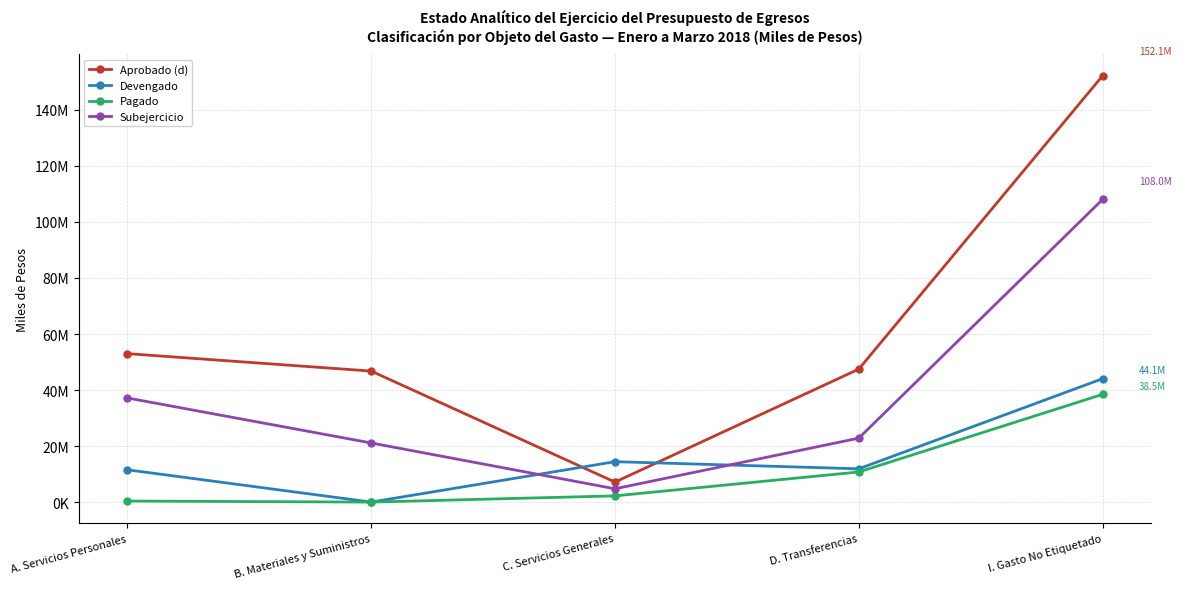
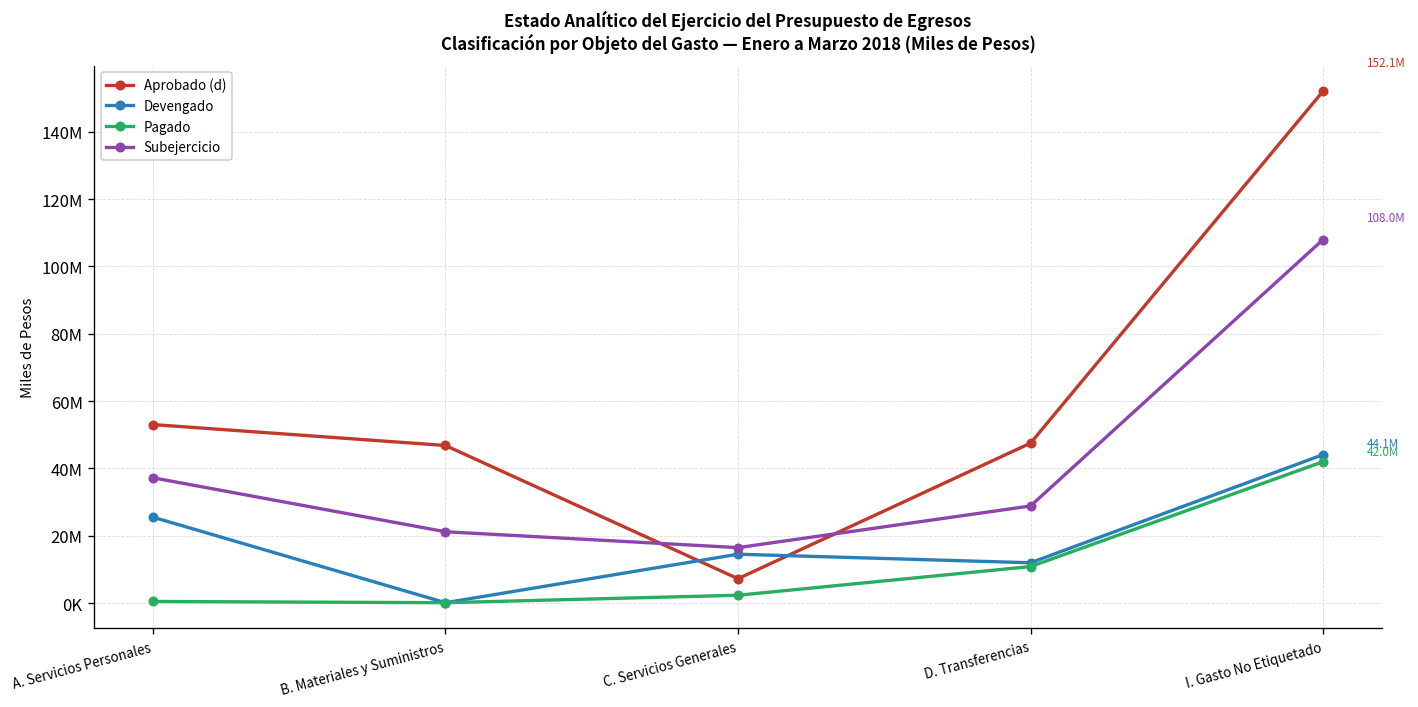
Devengado, A. Servicios Personales: 12000000 -> 26000000
Subejercicio, C. Servicios Generales: 5000000 -> 16000000
Subejercicio, D. Transferencias: 23000000 -> 29000000
Pagado, I. Gasto No Etiquetado: 38.5M -> 42.0M
